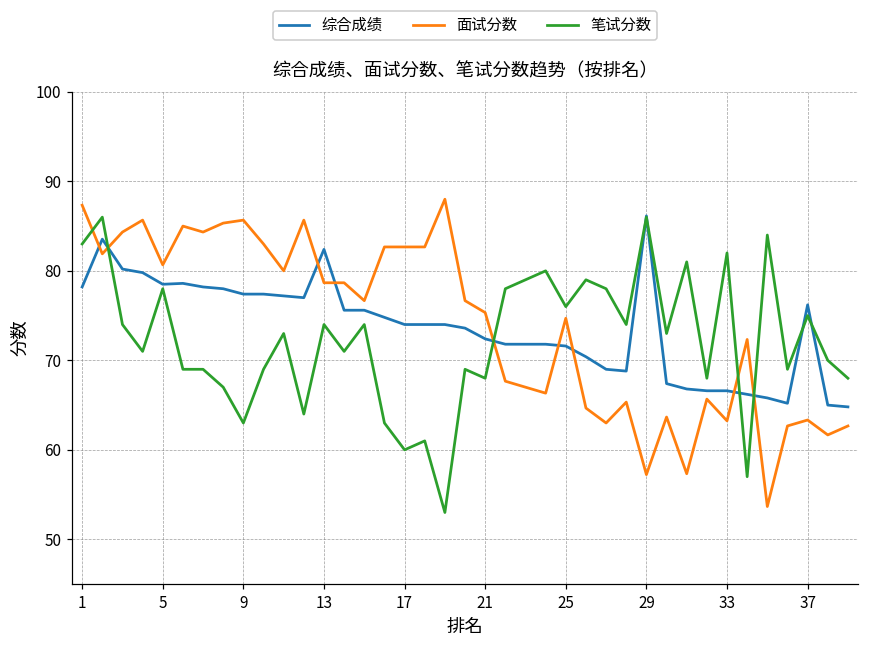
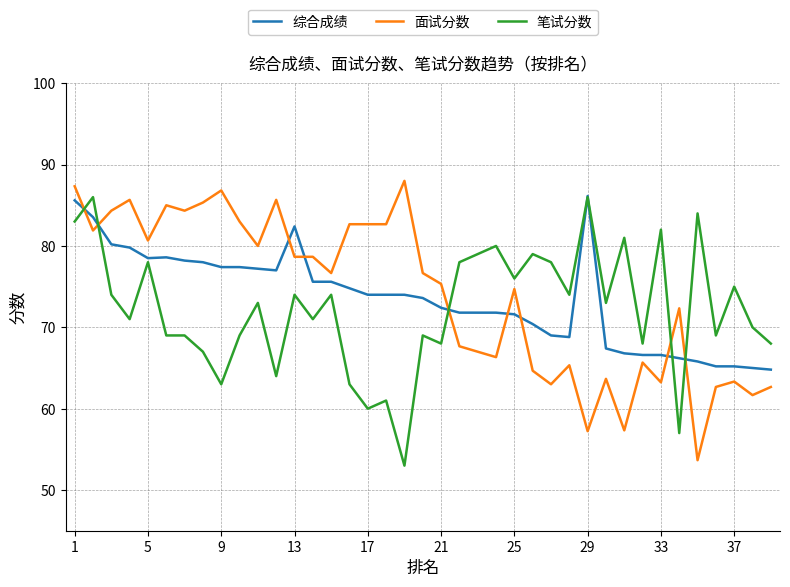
综合成绩, 1: 78 -> 86
面试分数, 9: 86 -> 87
综合成绩, 37: 76 -> 65
